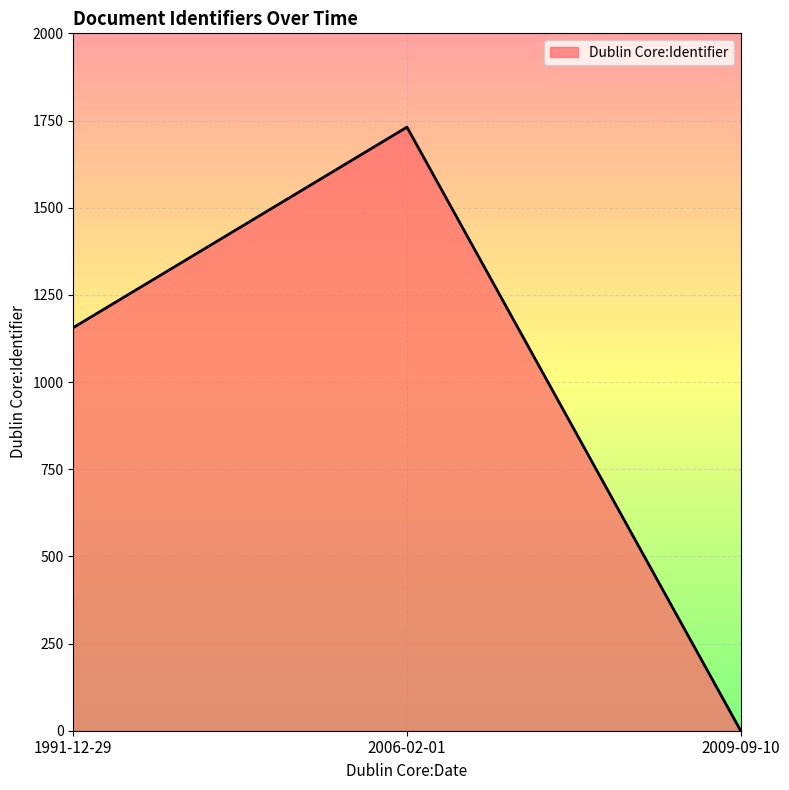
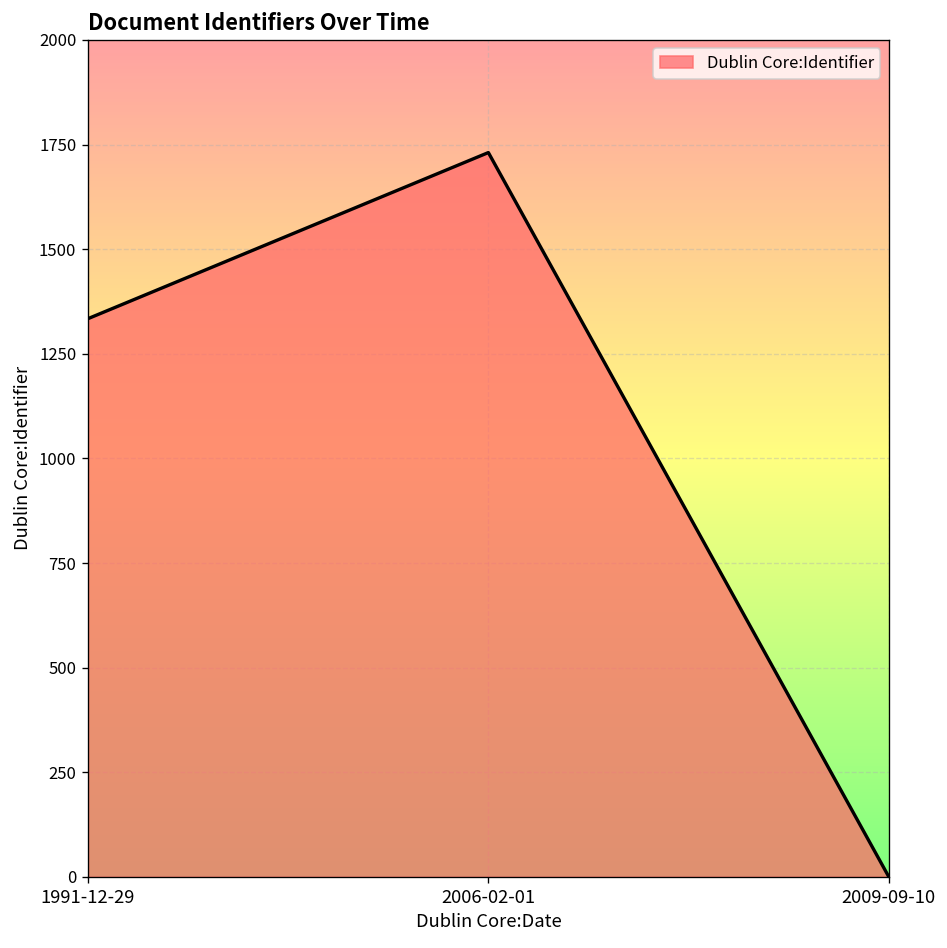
1991-12-29: 1160 -> 1330
